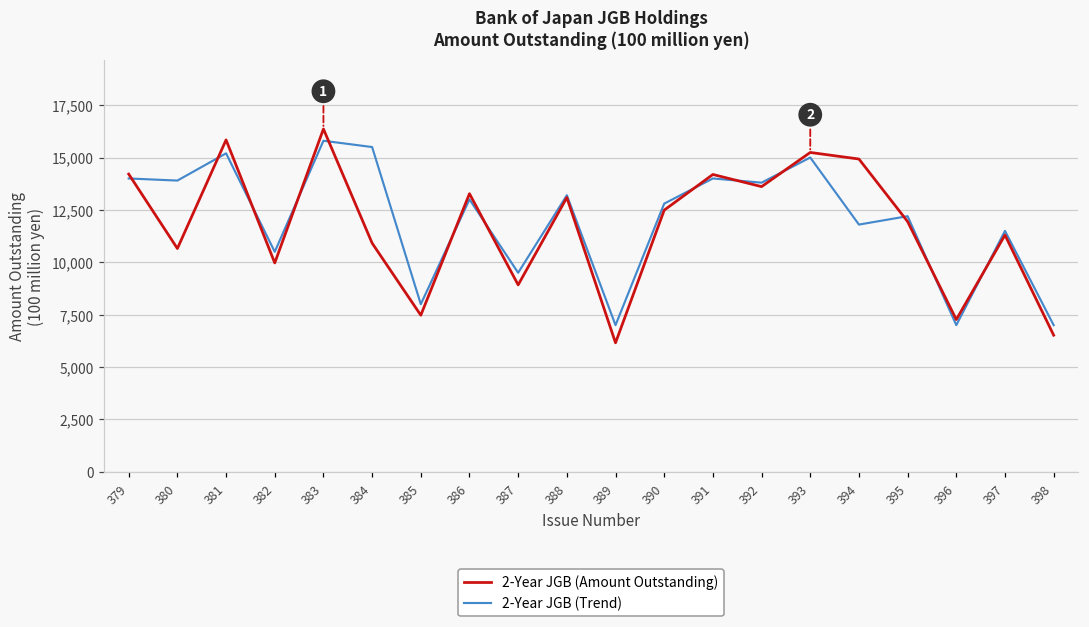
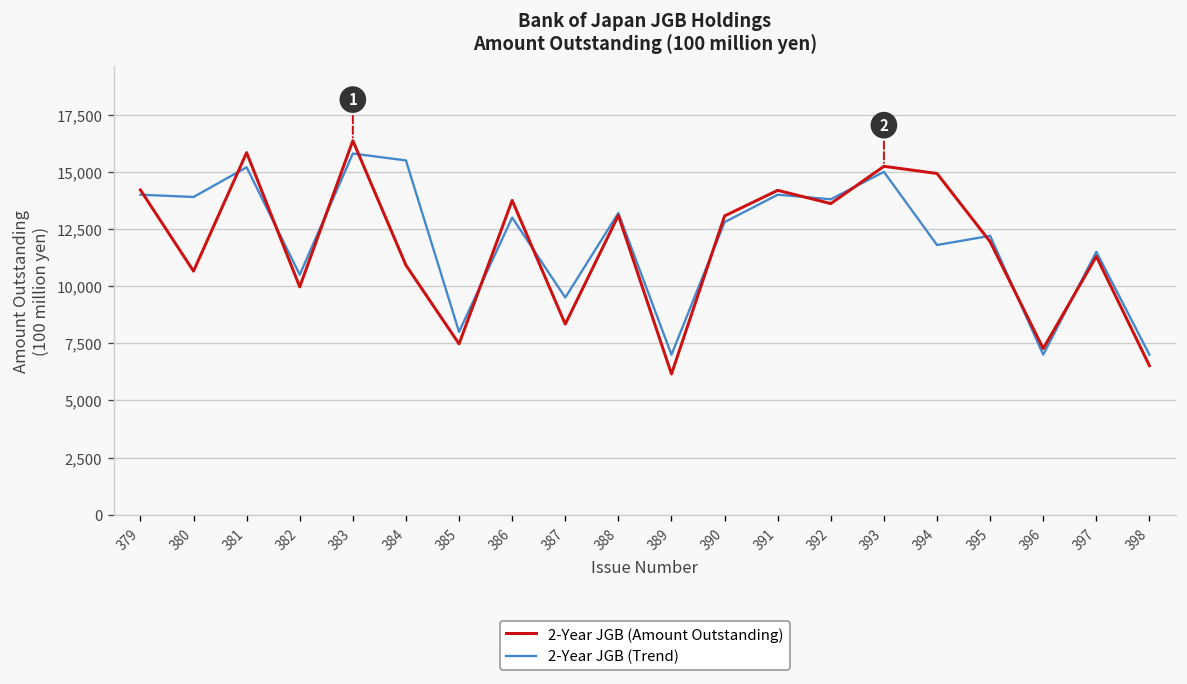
2-Year JGB (Amount Outstanding), 386: 13,300 -> 13,800
2-Year JGB (Amount Outstanding), 387: 8,900 -> 8,300
2-Year JGB (Amount Outstanding), 390: 12,500 -> 13,100
